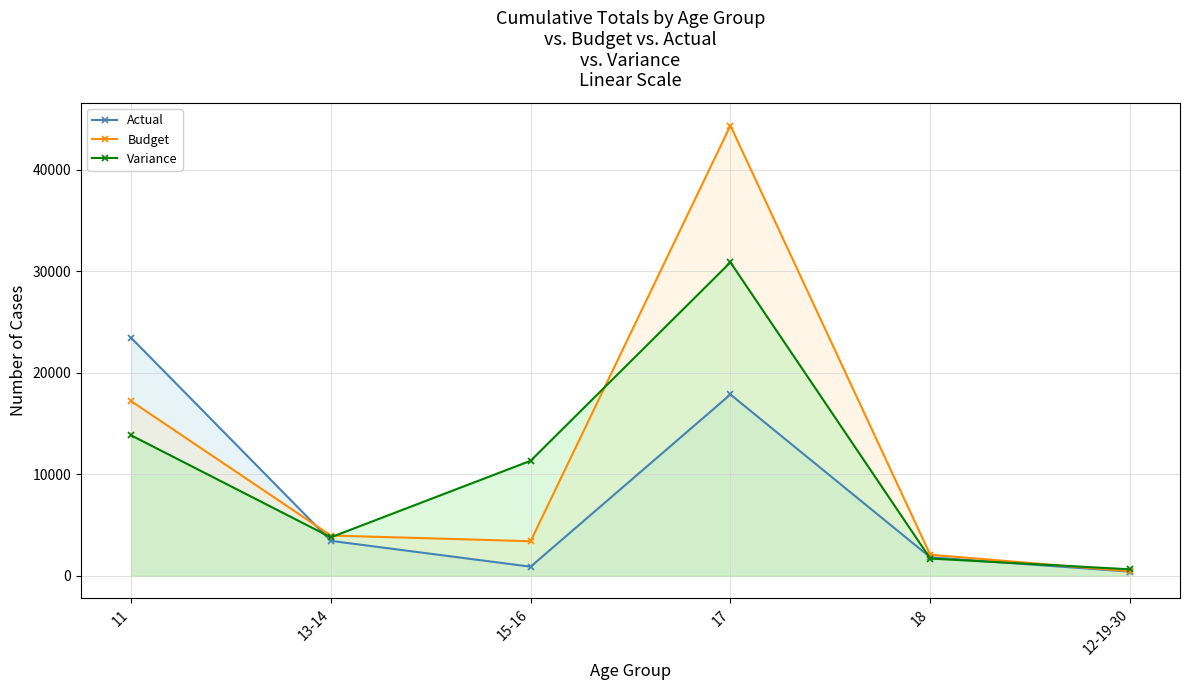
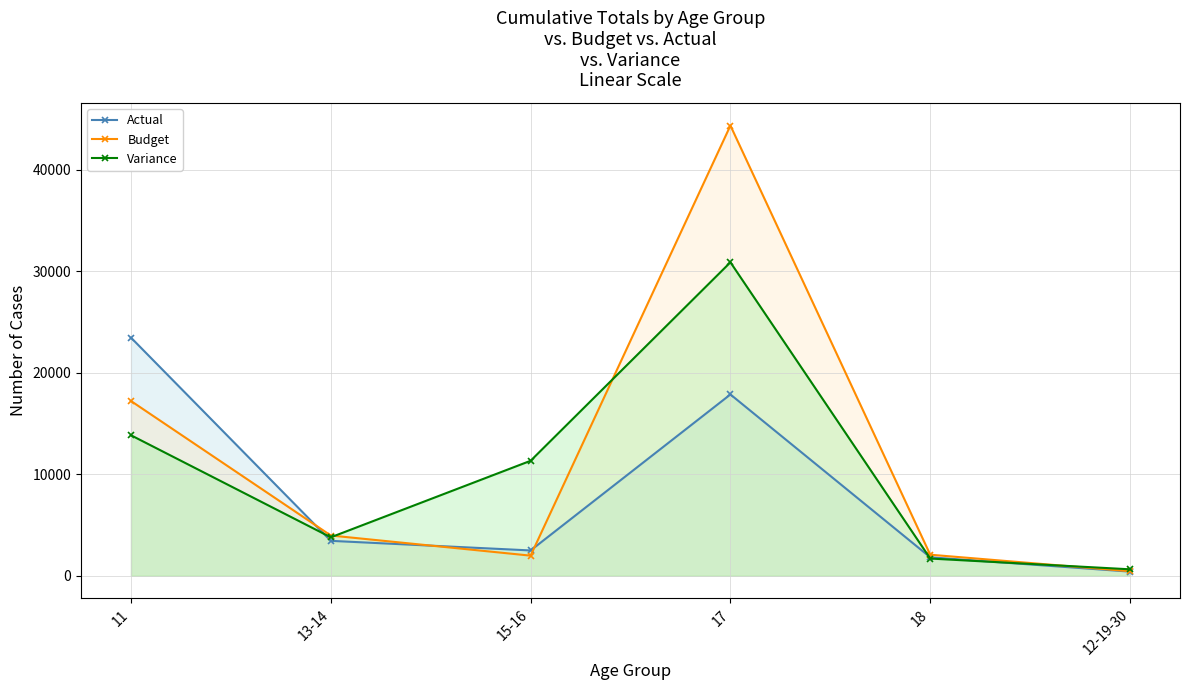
Actual, 15-16: 900 -> 2500
Budget, 15-16: 3400 -> 2000
